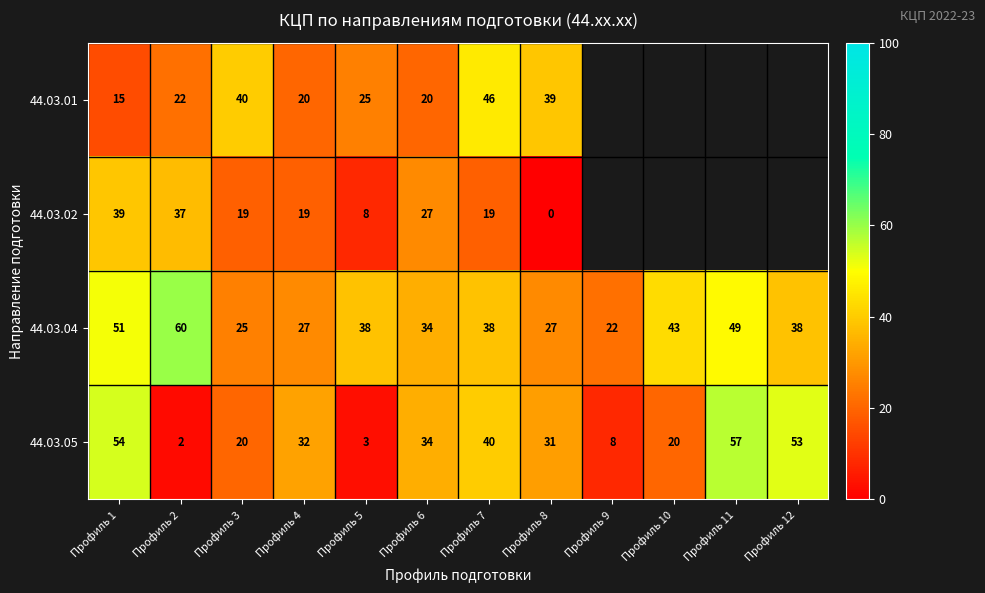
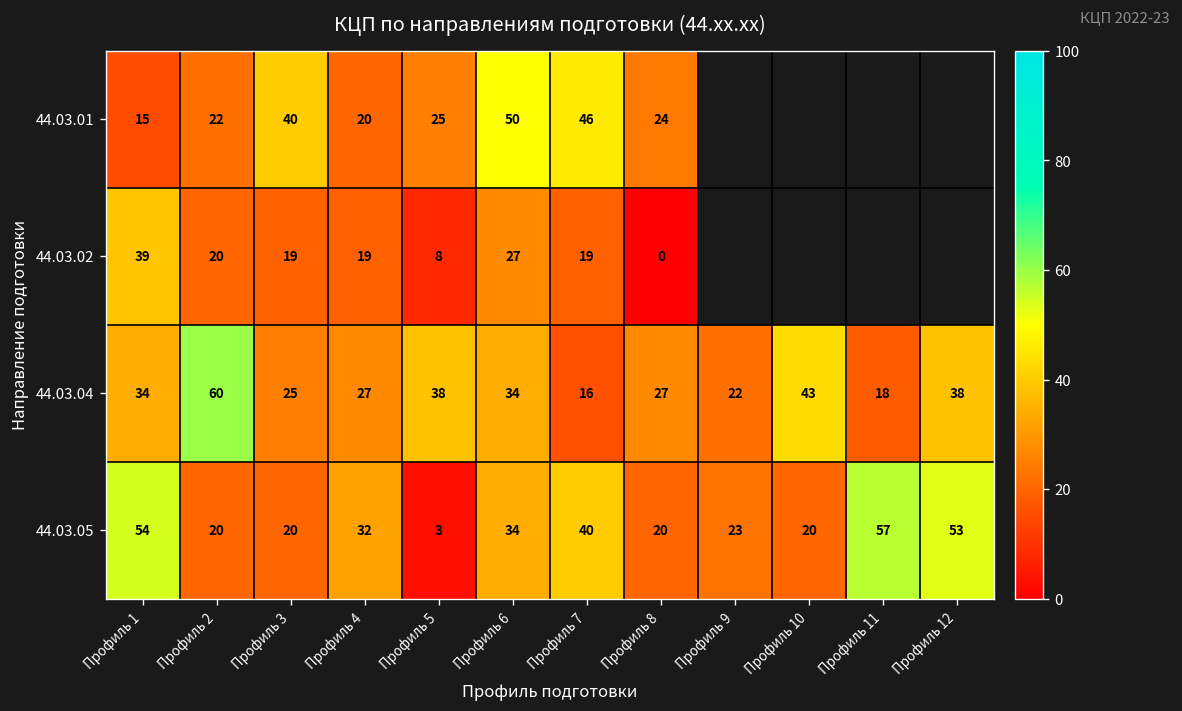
44.03.01, Профиль 6: 20 -> 50
44.03.01, Профиль 8: 39 -> 24
44.03.02, Профиль 2: 37 -> 20
44.03.04, Профиль 1: 51 -> 34
44.03.04, Профиль 7: 38 -> 16
44.03.04, Профиль 11: 49 -> 18
44.03.05, Профиль 2: 2 -> 20
44.03.05, Профиль 8: 31 -> 20
44.03.05, Профиль 9: 8 -> 23
